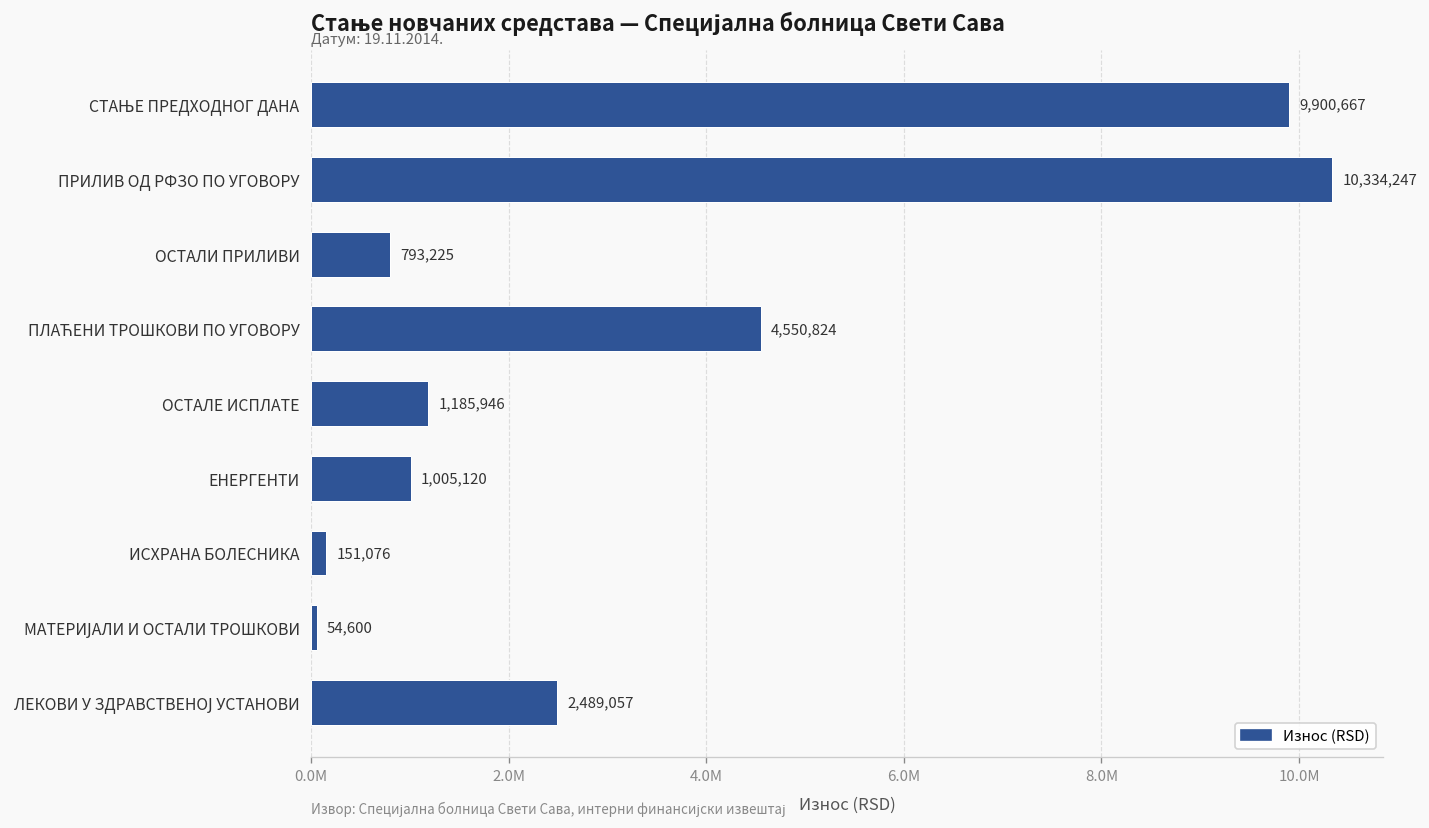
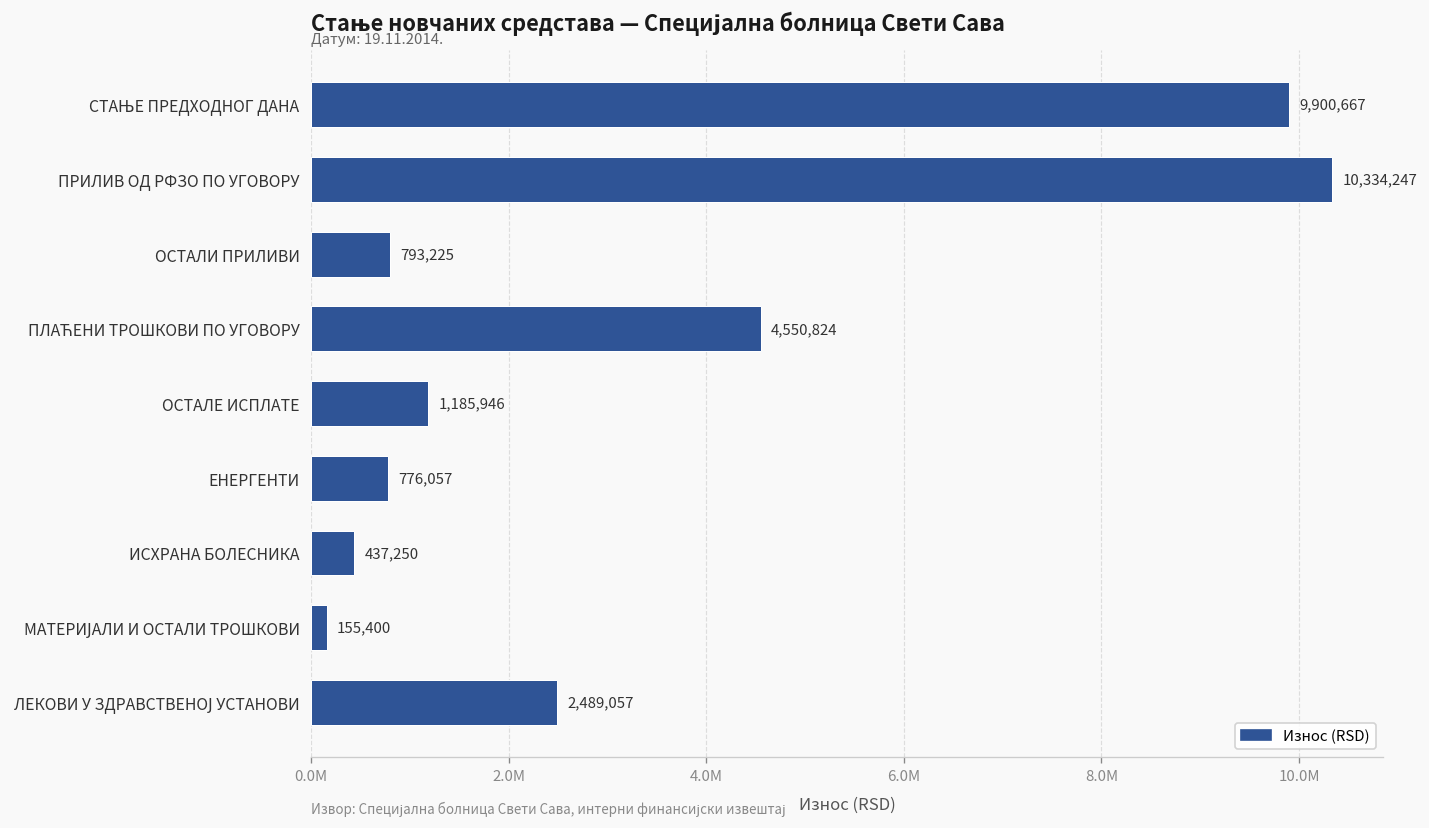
ЕНЕРГЕНТИ: 1,005,120 -> 776,057
ИСХРАНА БОЛЕСНИКА: 151,076 -> 437,250
МАТЕРИЈАЛИ И ОСТАЛИ ТРОШКОВИ: 54,600 -> 155,400
